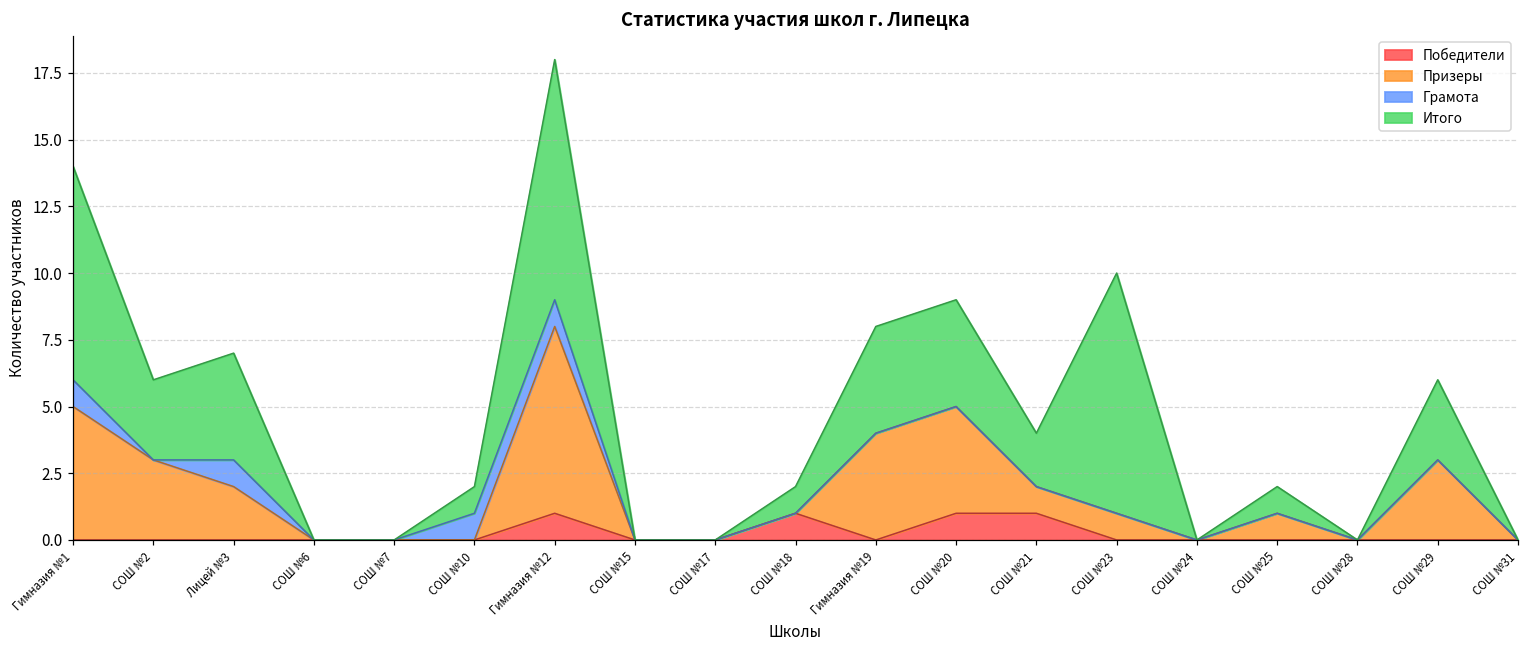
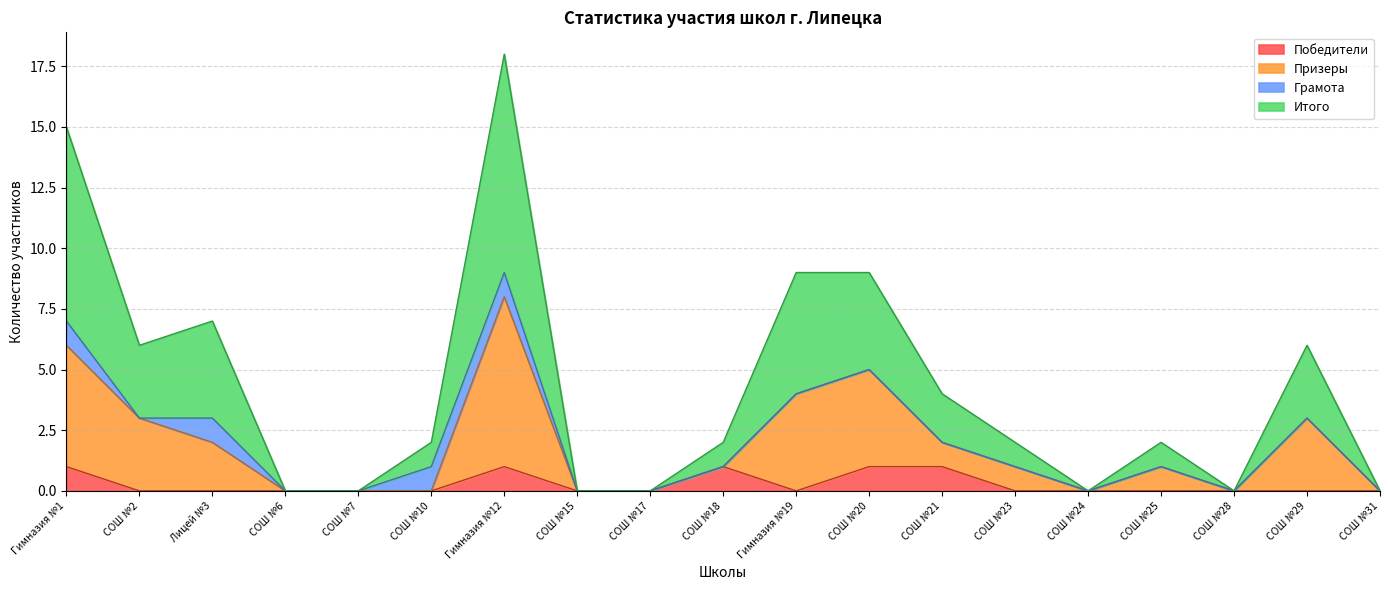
Победители, Гимназия №1: 0 -> 1
Итого, Гимназия №19: 4 -> 5
Итого, СОШ №23: 9 -> 1
